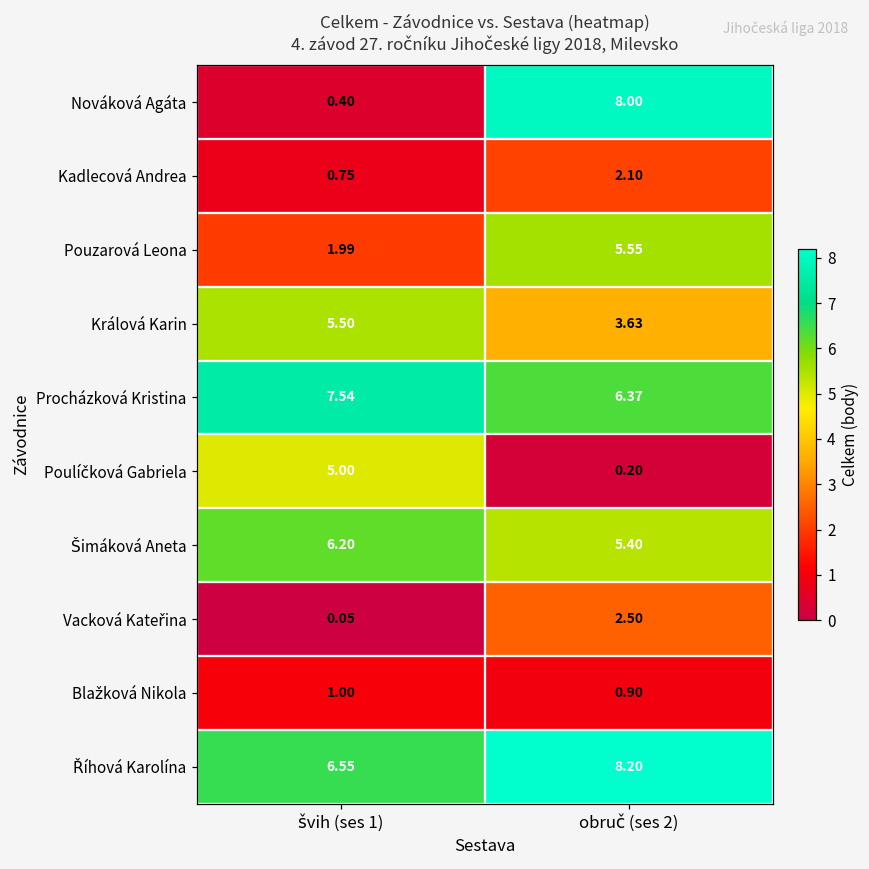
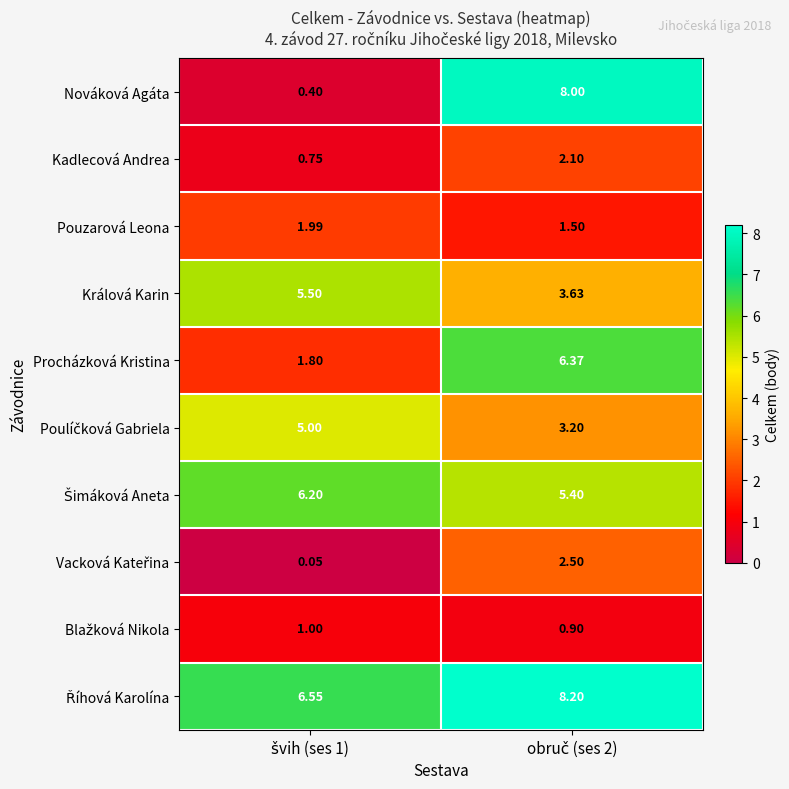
Pouzarová Leona, obruč (ses 2): 5.55 -> 1.50
Procházková Kristina, švih (ses 1): 7.54 -> 1.80
Poulíčková Gabriela, obruč (ses 2): 0.20 -> 3.20
